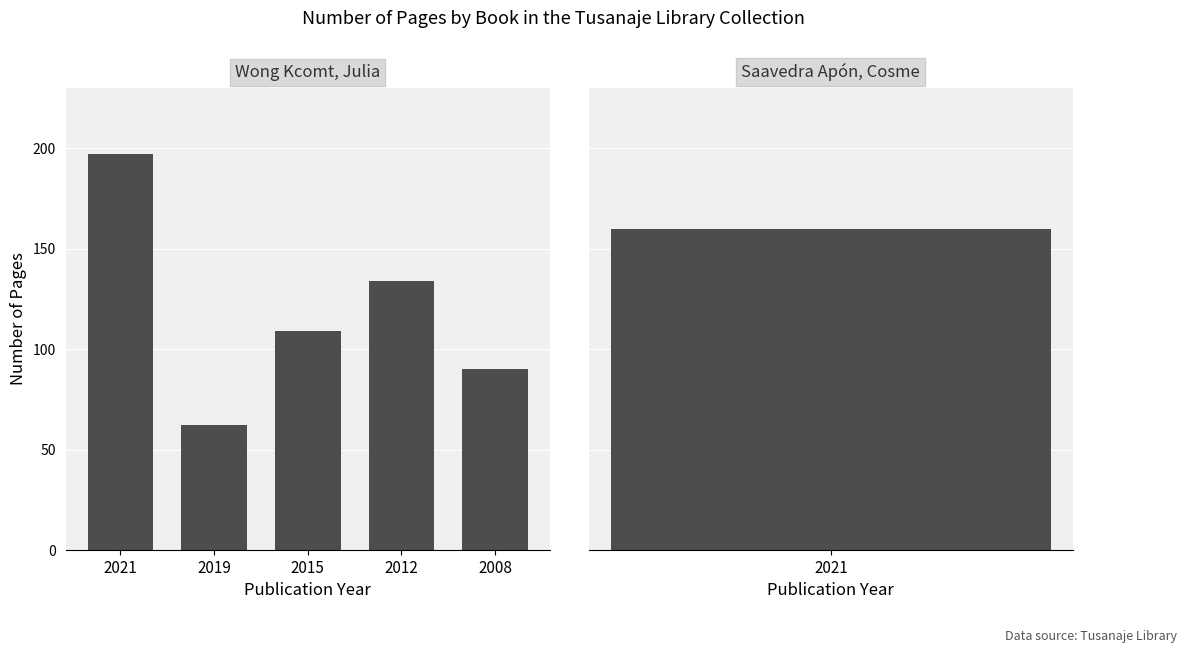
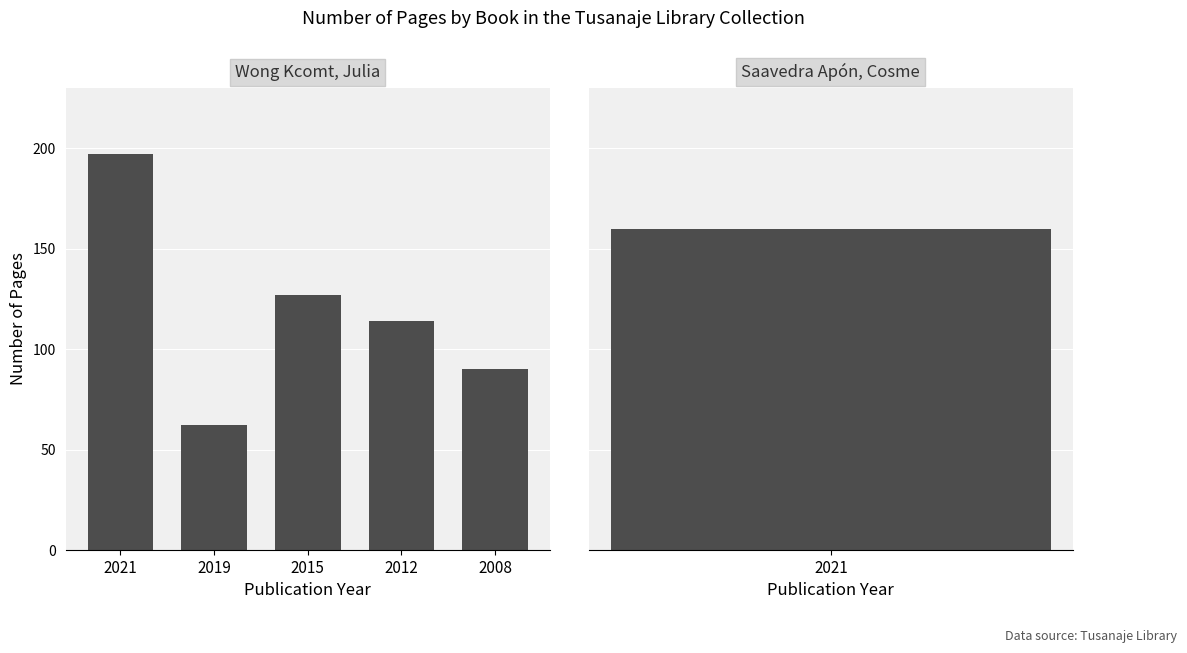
Wong Kcomt, Julia, 2015: 109 -> 127
Wong Kcomt, Julia, 2012: 134 -> 114
